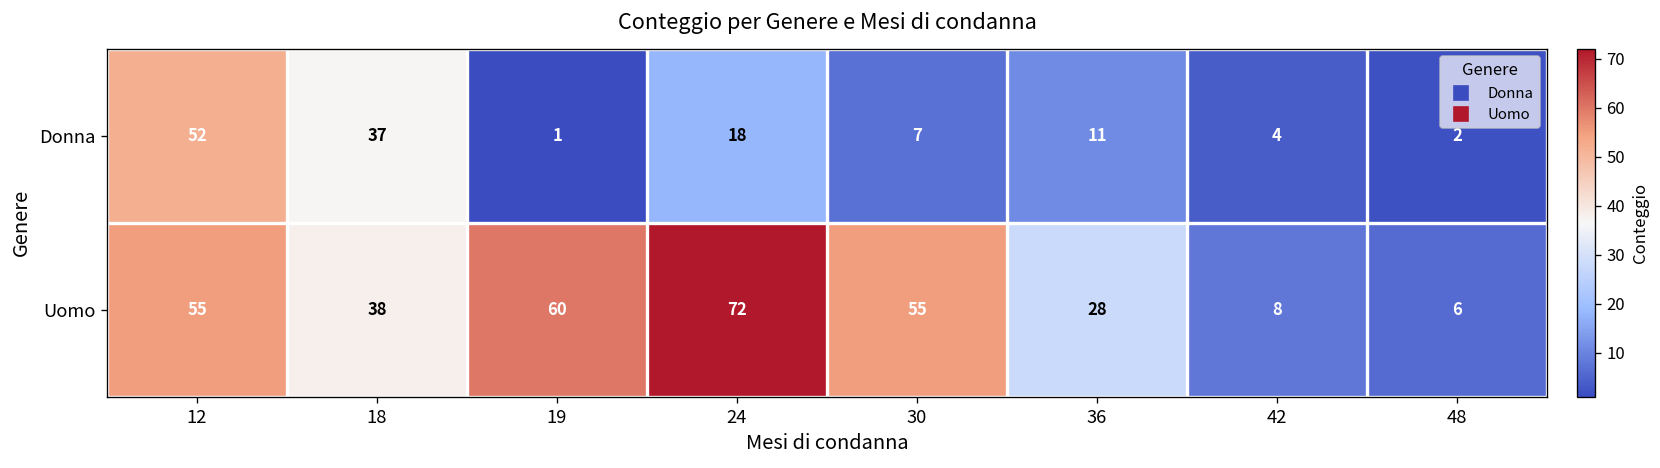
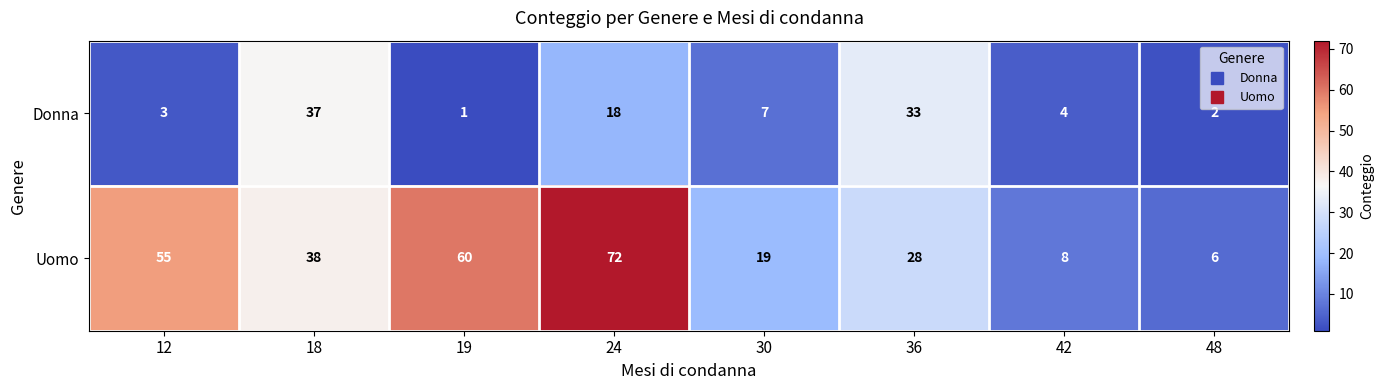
Donna, 12: 52 -> 3
Donna, 36: 11 -> 33
Uomo, 30: 55 -> 19
